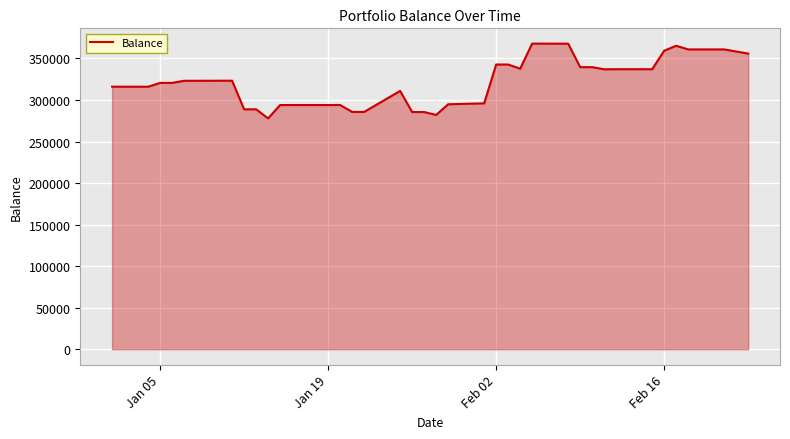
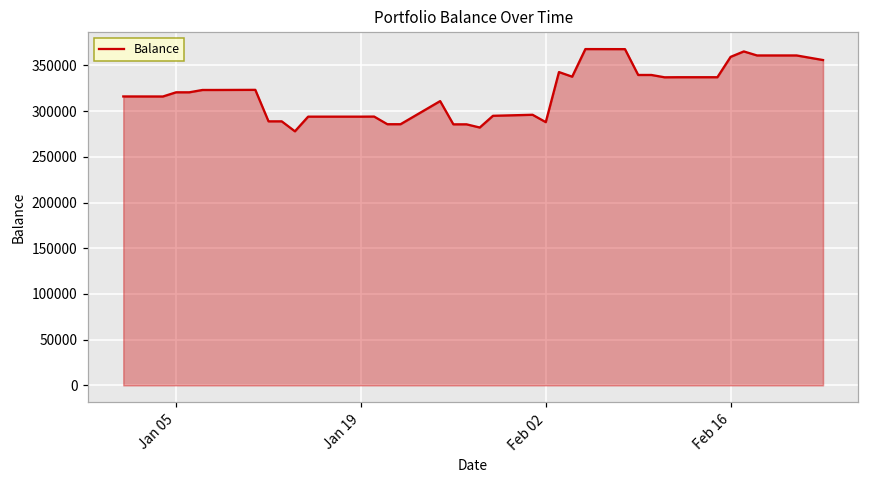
Feb 02: 340000 -> 290000
